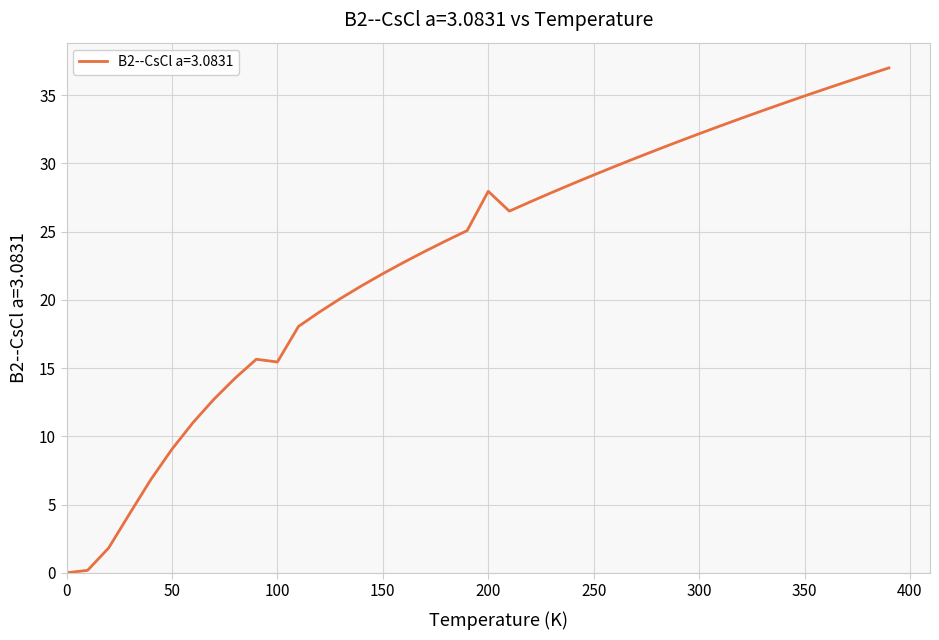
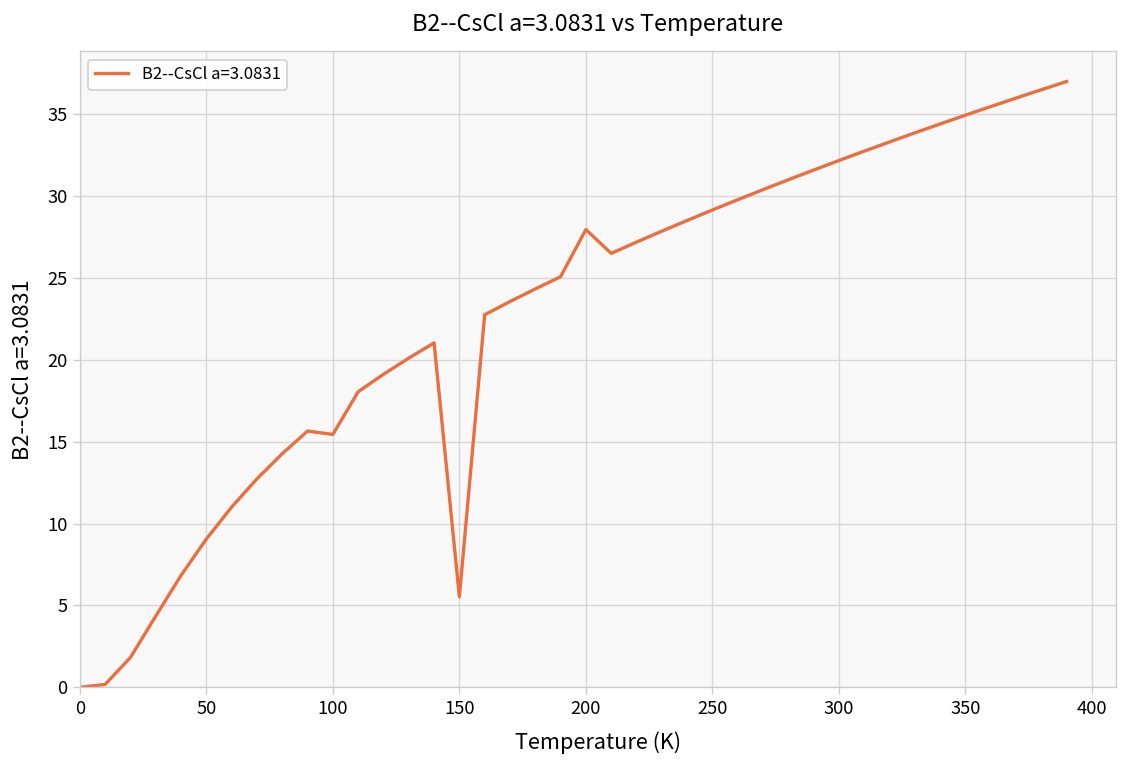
150: 21.9 -> 5.5
